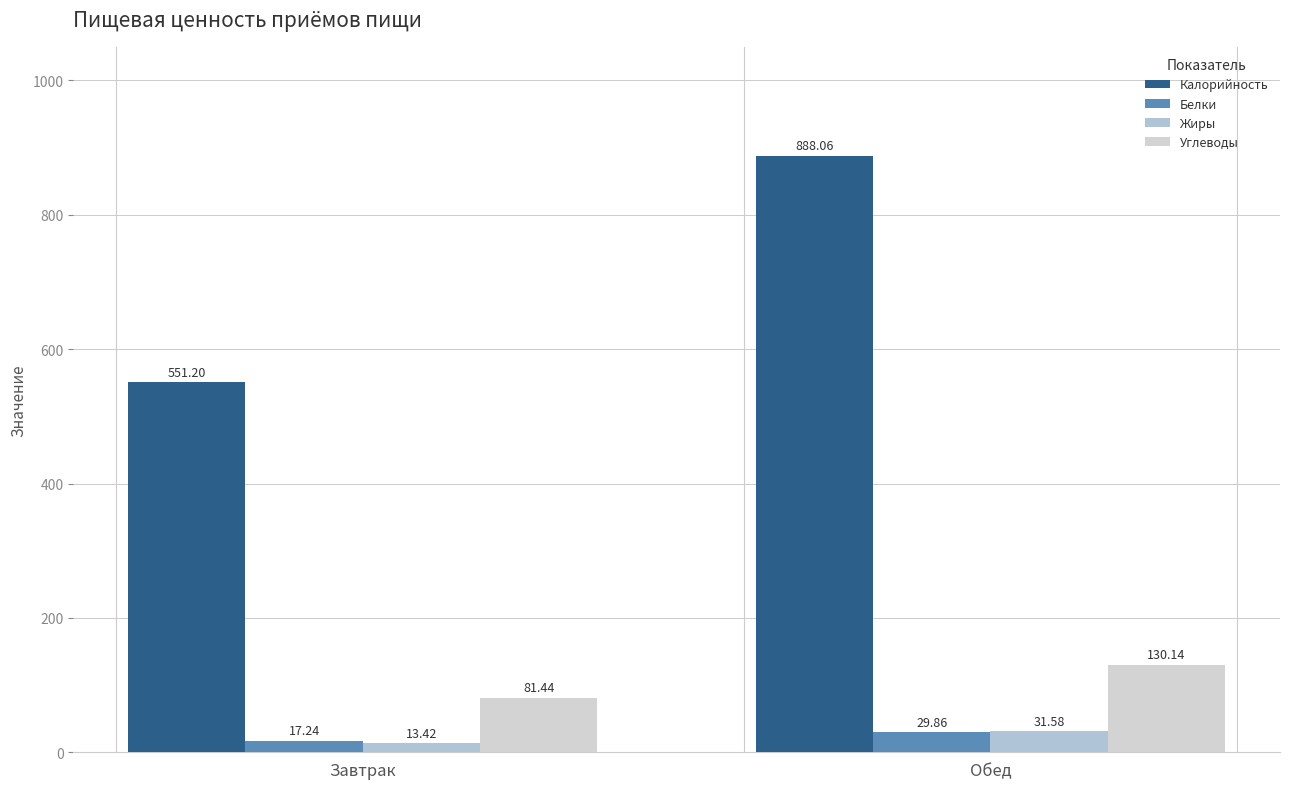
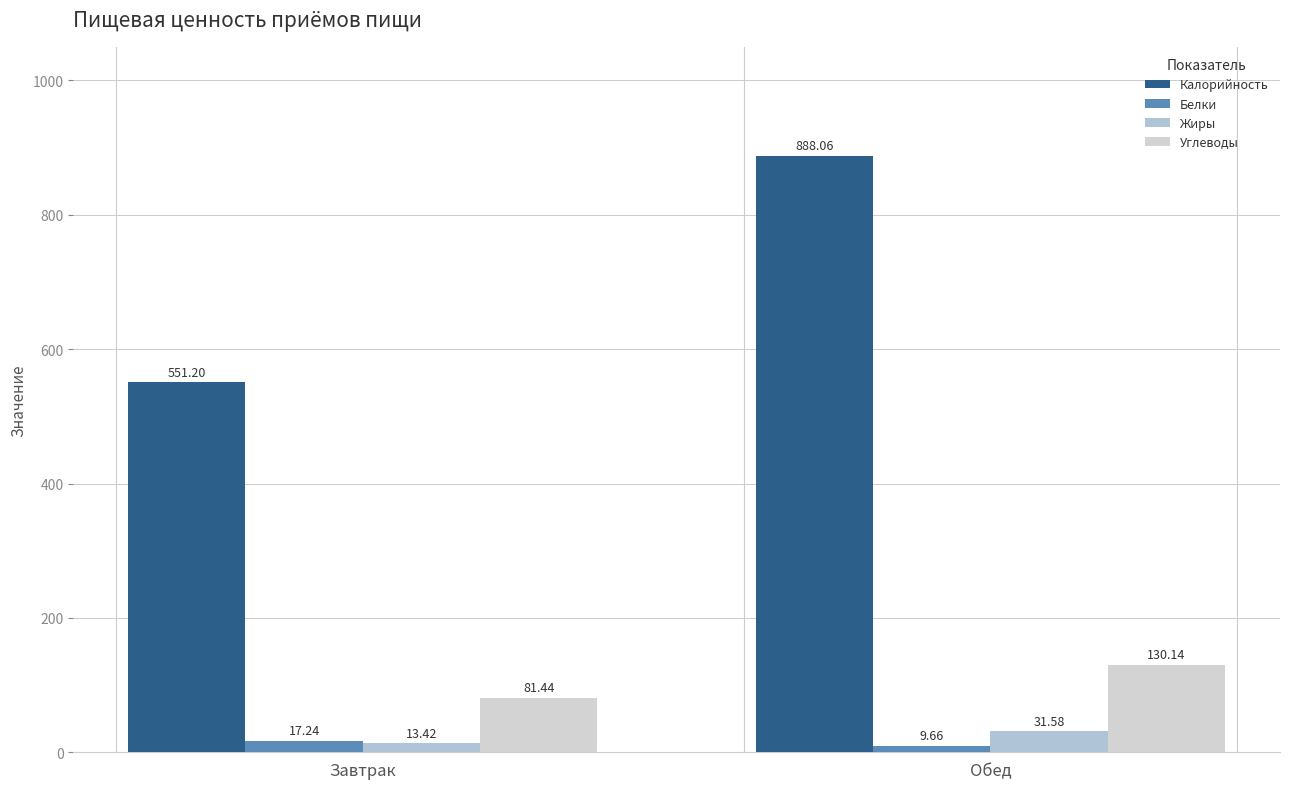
Белки, Обед: 29.86 -> 9.66
